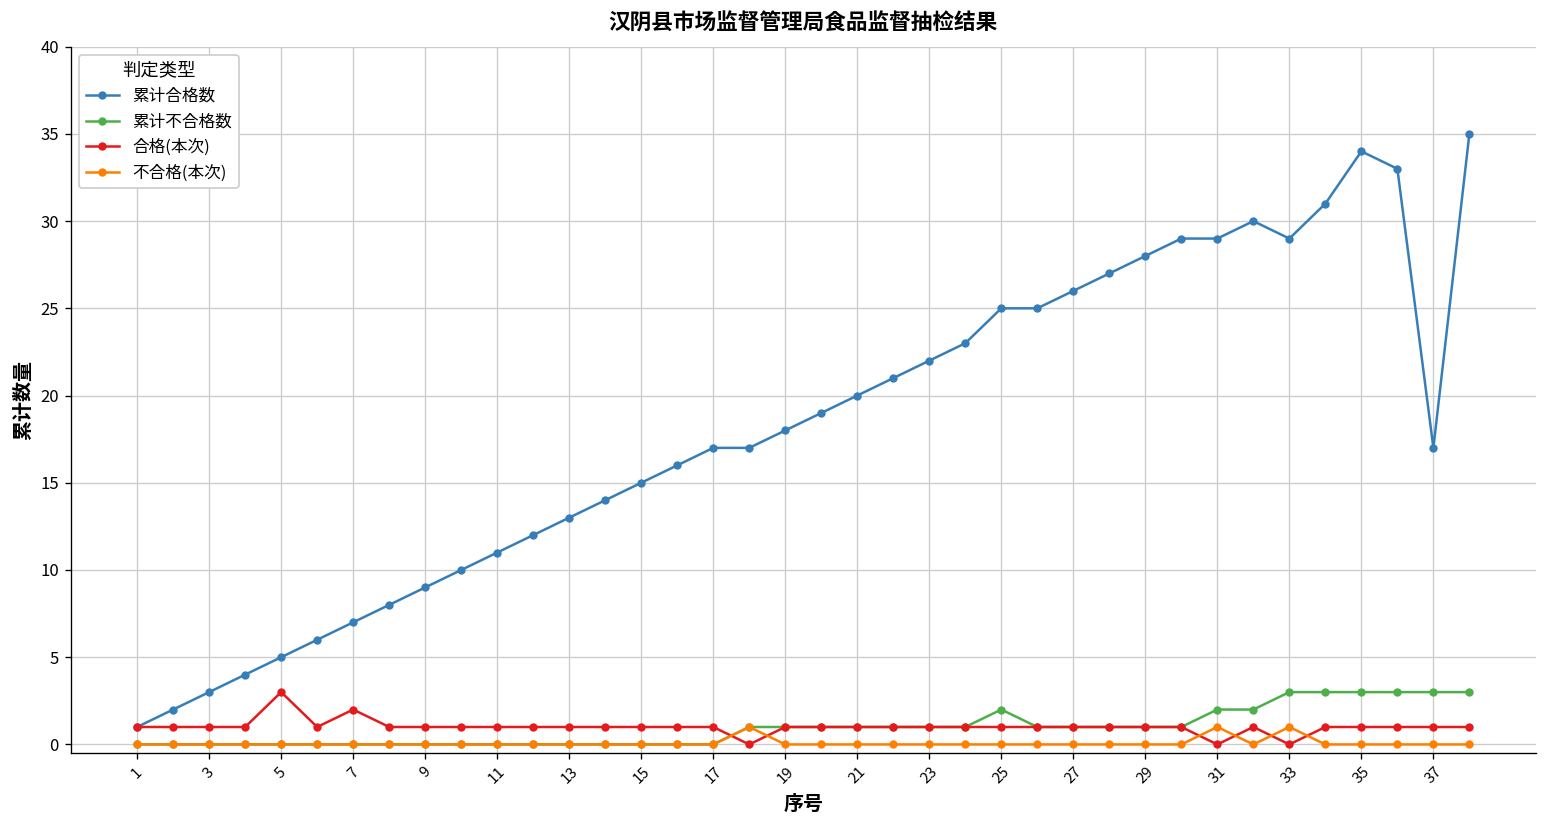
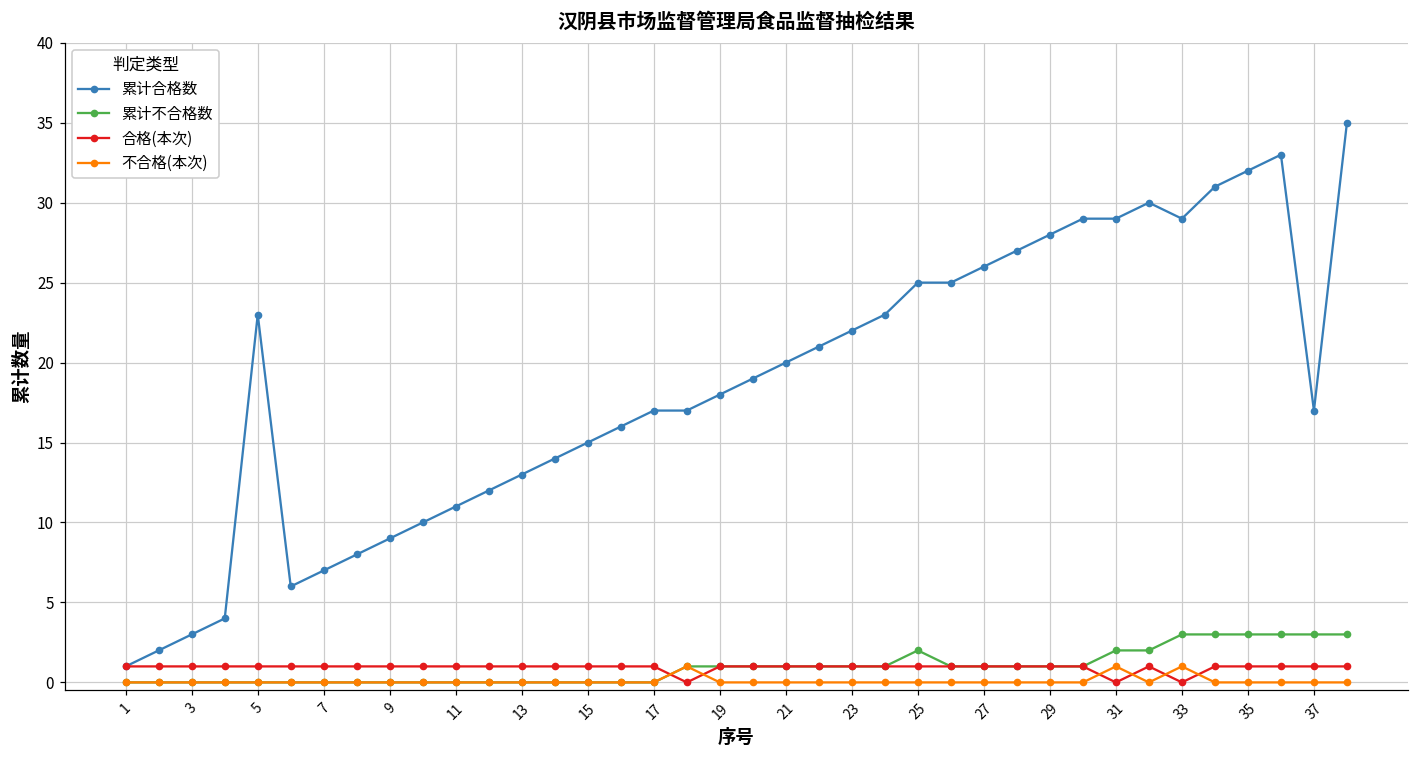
累计合格数, 5: 5 -> 23
合格(本次), 5: 3 -> 1
合格(本次), 7: 2 -> 1
累计合格数, 35: 34 -> 32
